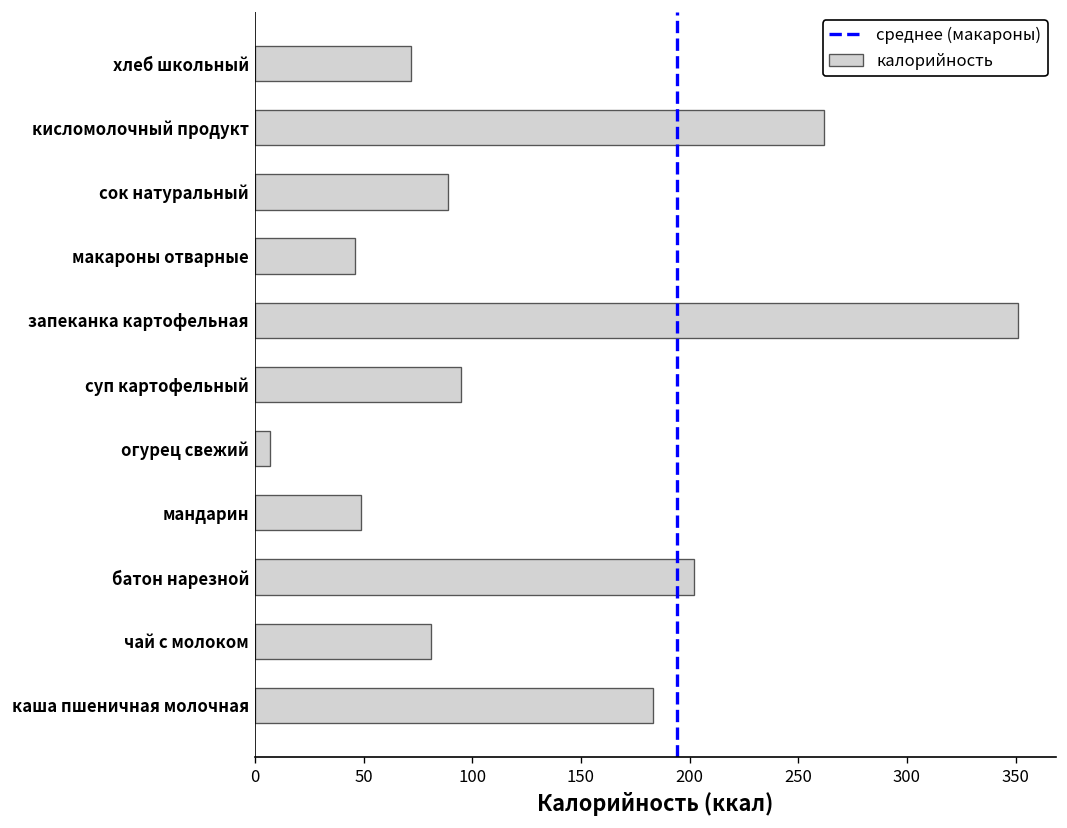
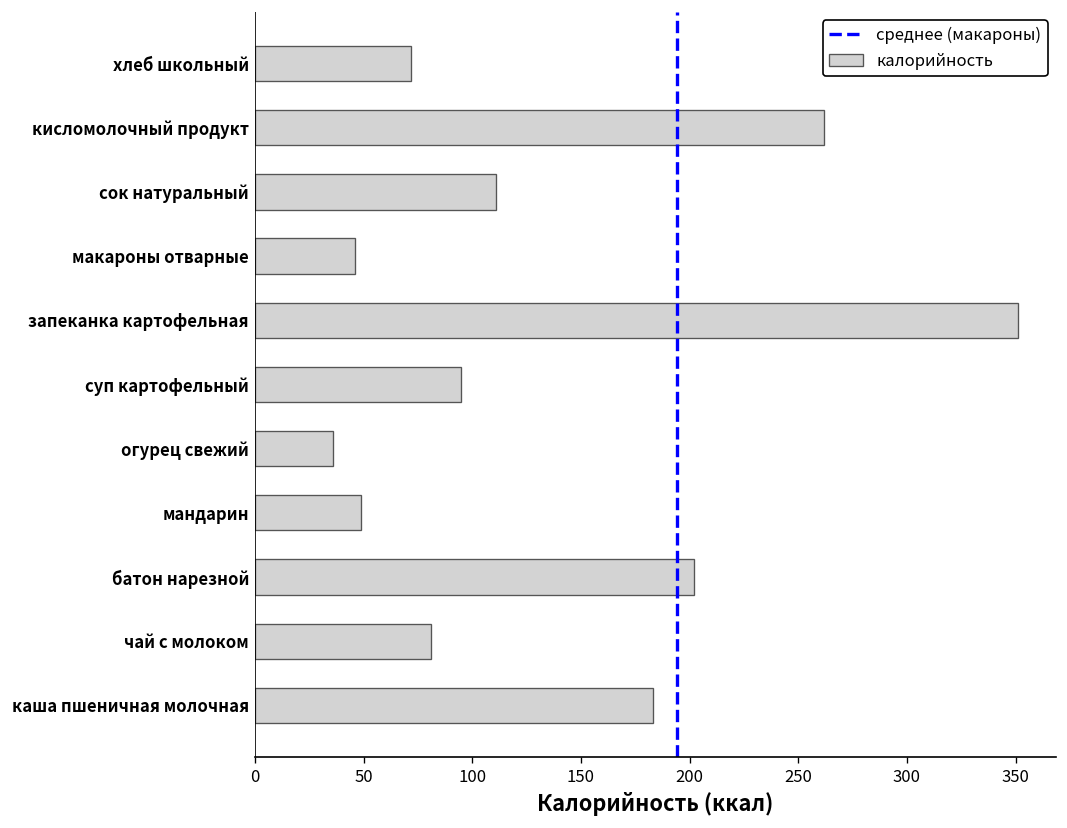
сок натуральный: 89 -> 111
огурец свежий: 7 -> 36
